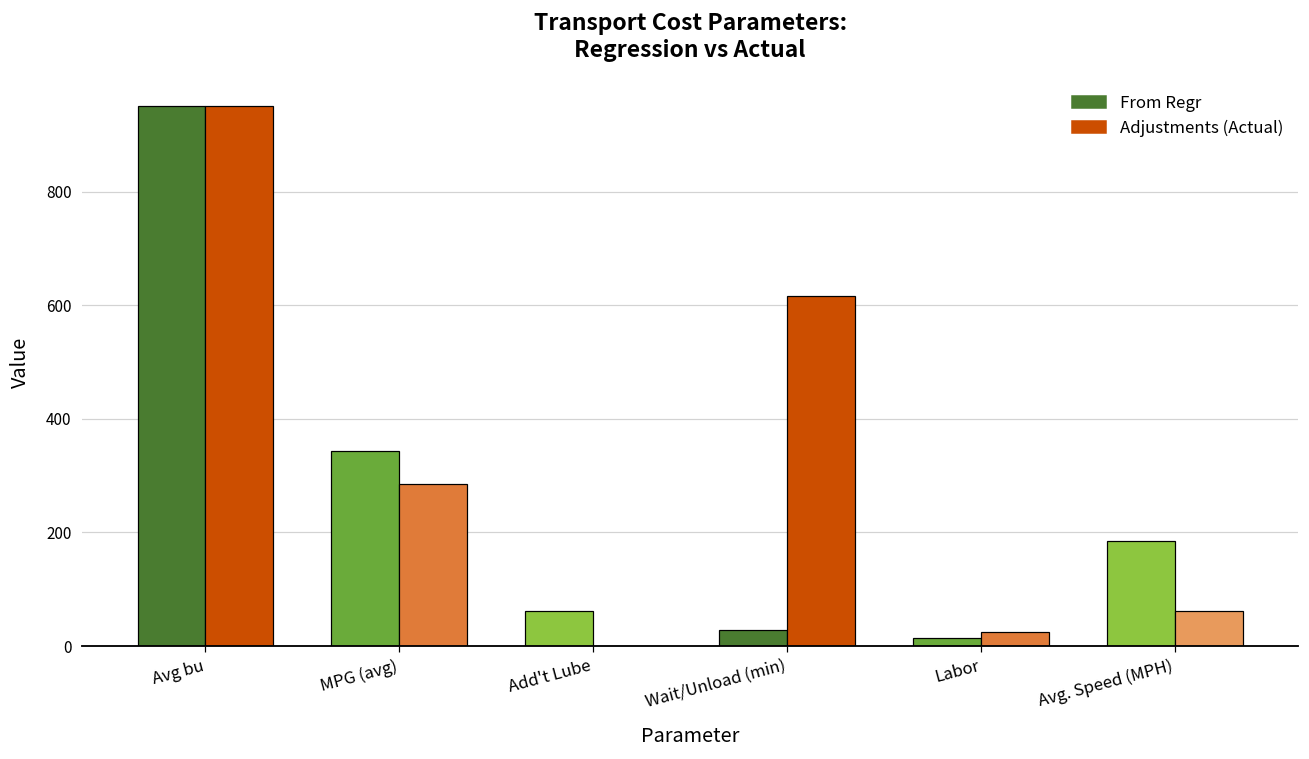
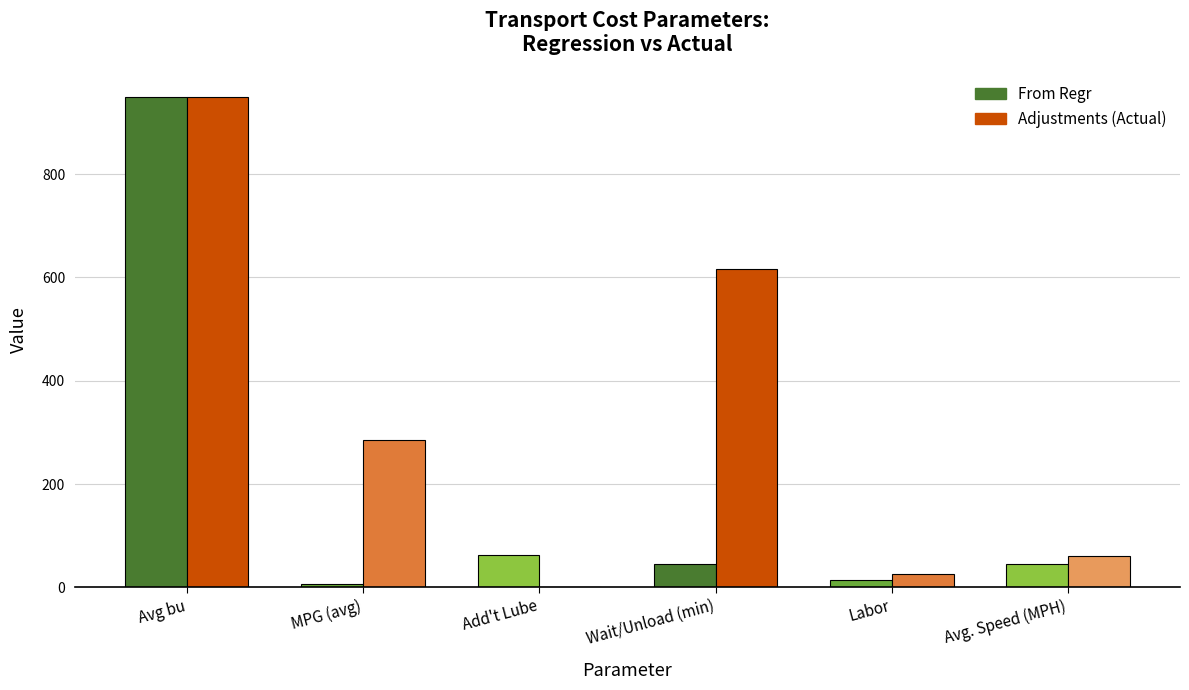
From Regr, MPG (avg): 340 -> 10
From Regr, Wait/Unload (min): 30 -> 50
From Regr, Avg. Speed (MPH): 190 -> 50
